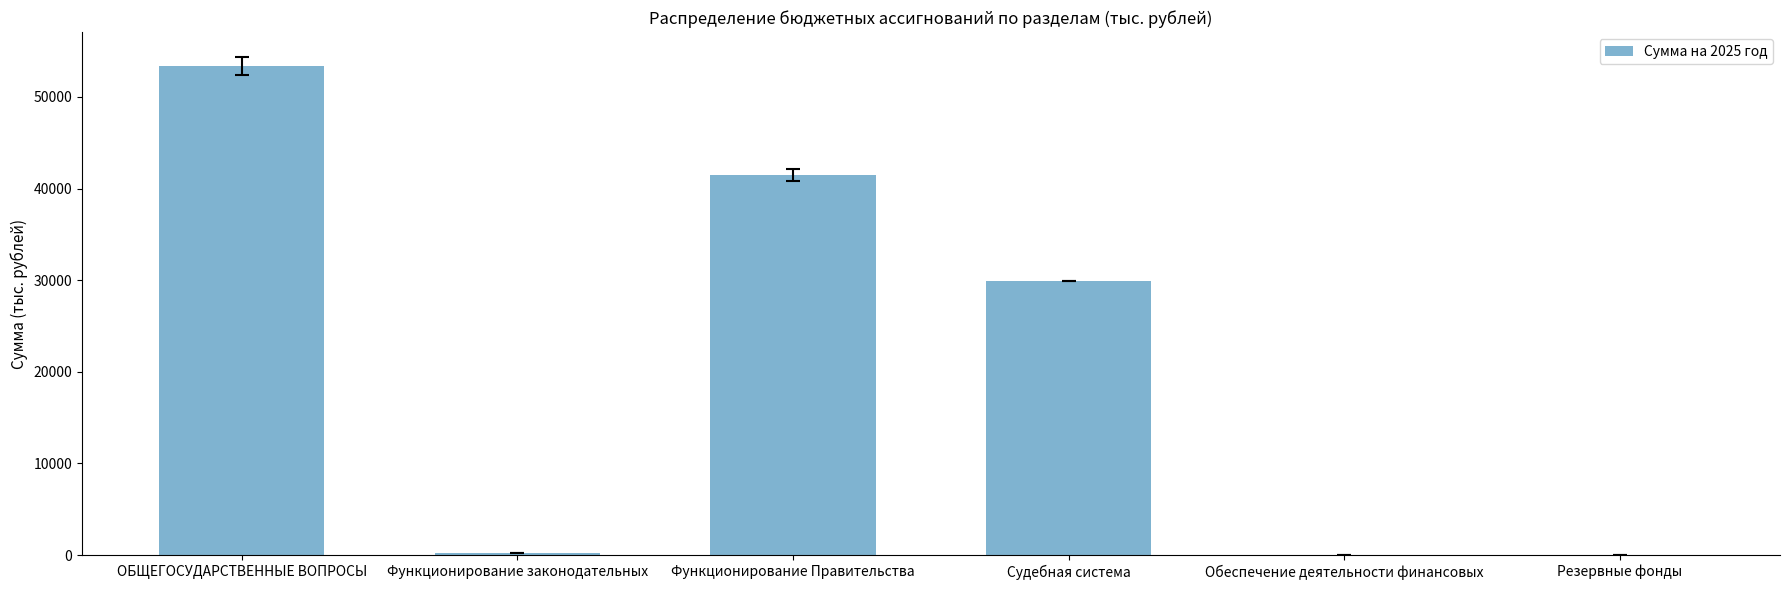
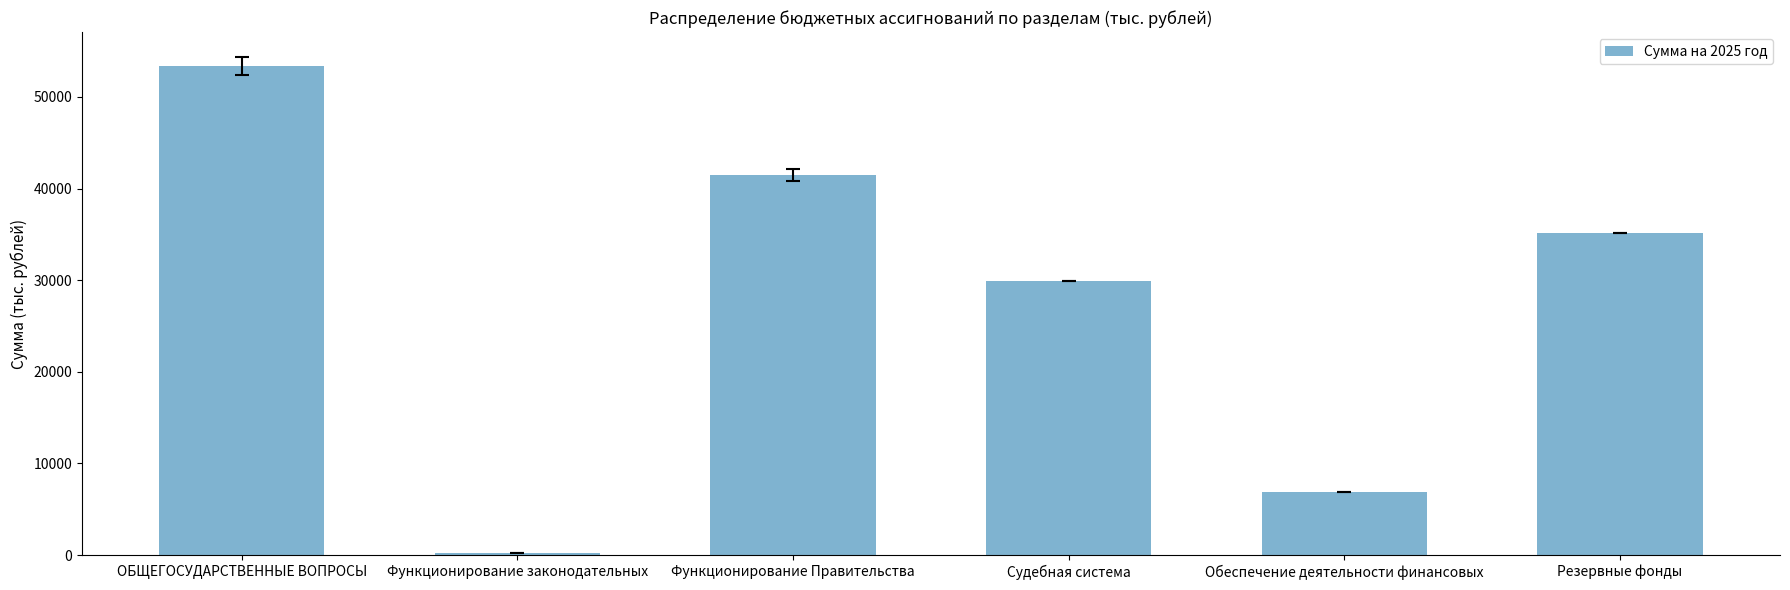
Сумма на 2025 год, Обеспечение деятельности финансовых: 0 -> 7000
Сумма на 2025 год, Резервные фонды: 0 -> 35000
